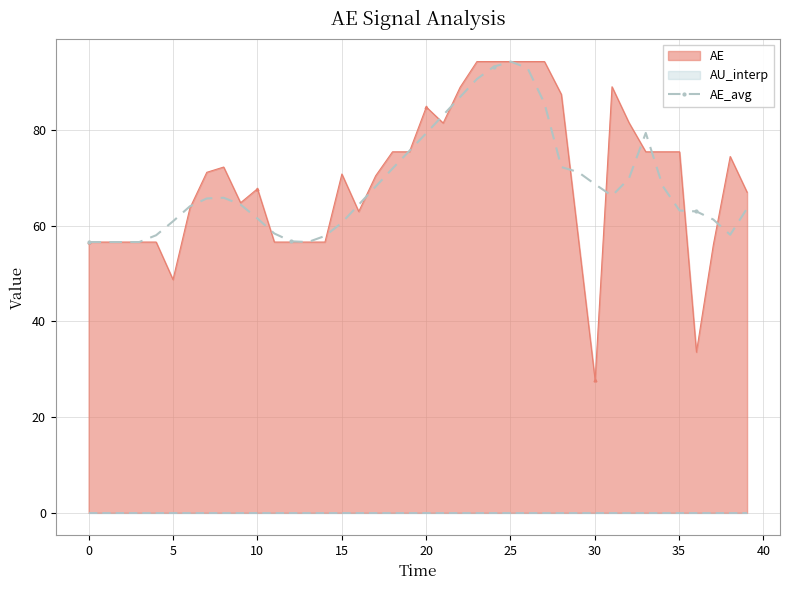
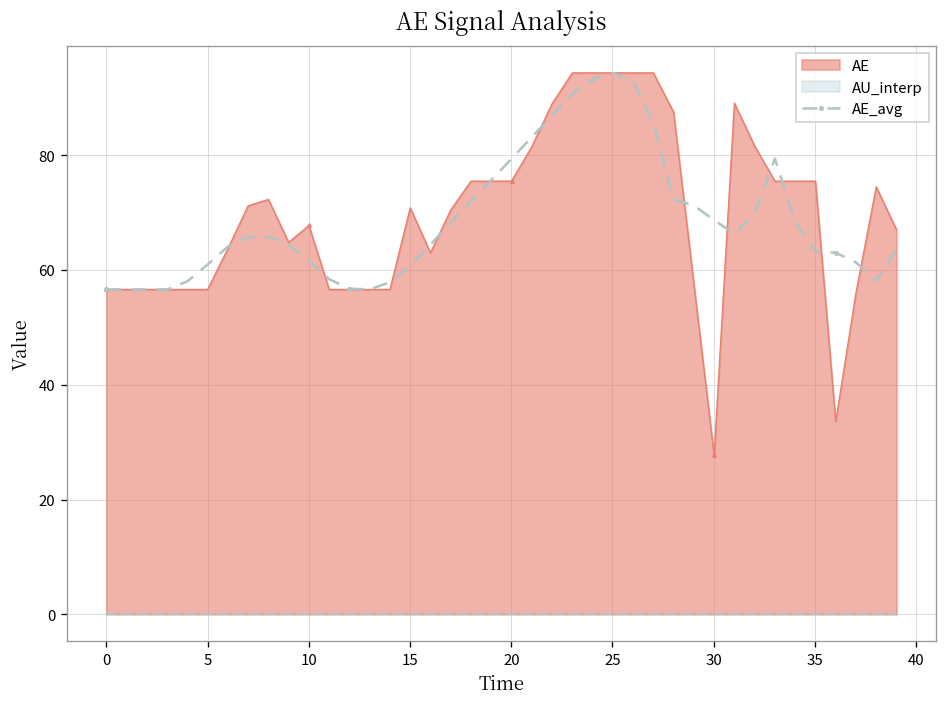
AE, 5: 49 -> 57
AE, 20: 85 -> 75
